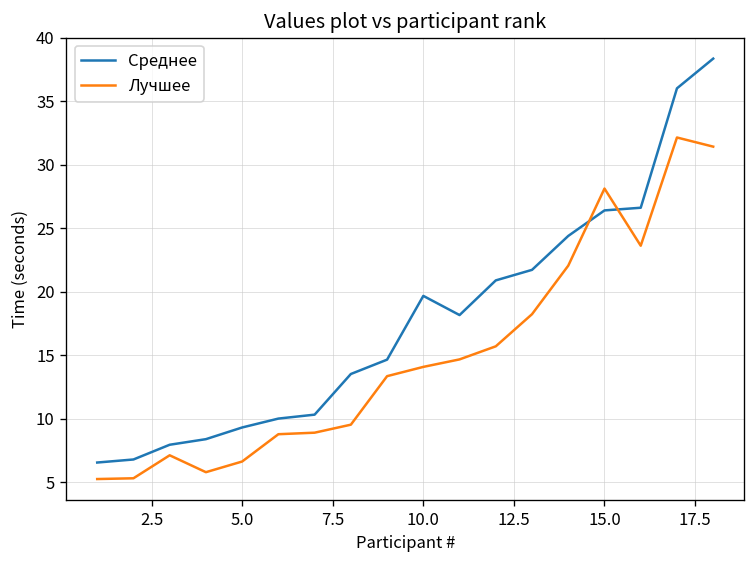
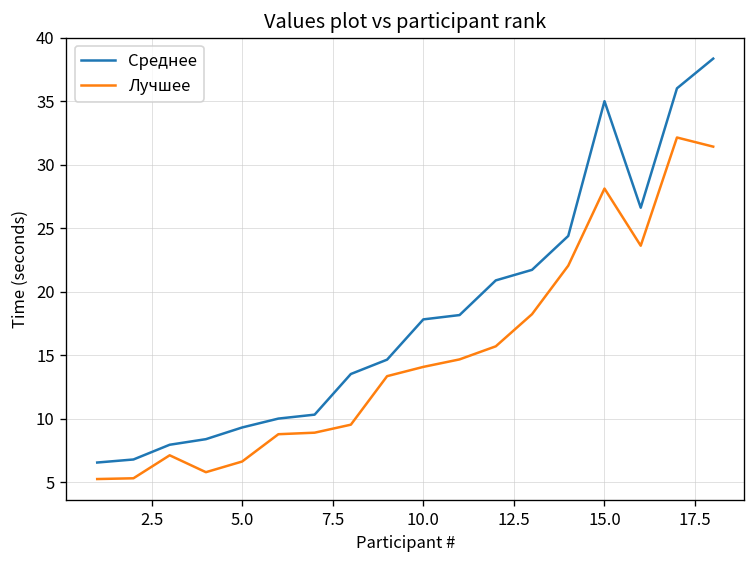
Среднее, 10.0: 19.7 -> 17.8
Среднее, 15.0: 26.4 -> 35.0
